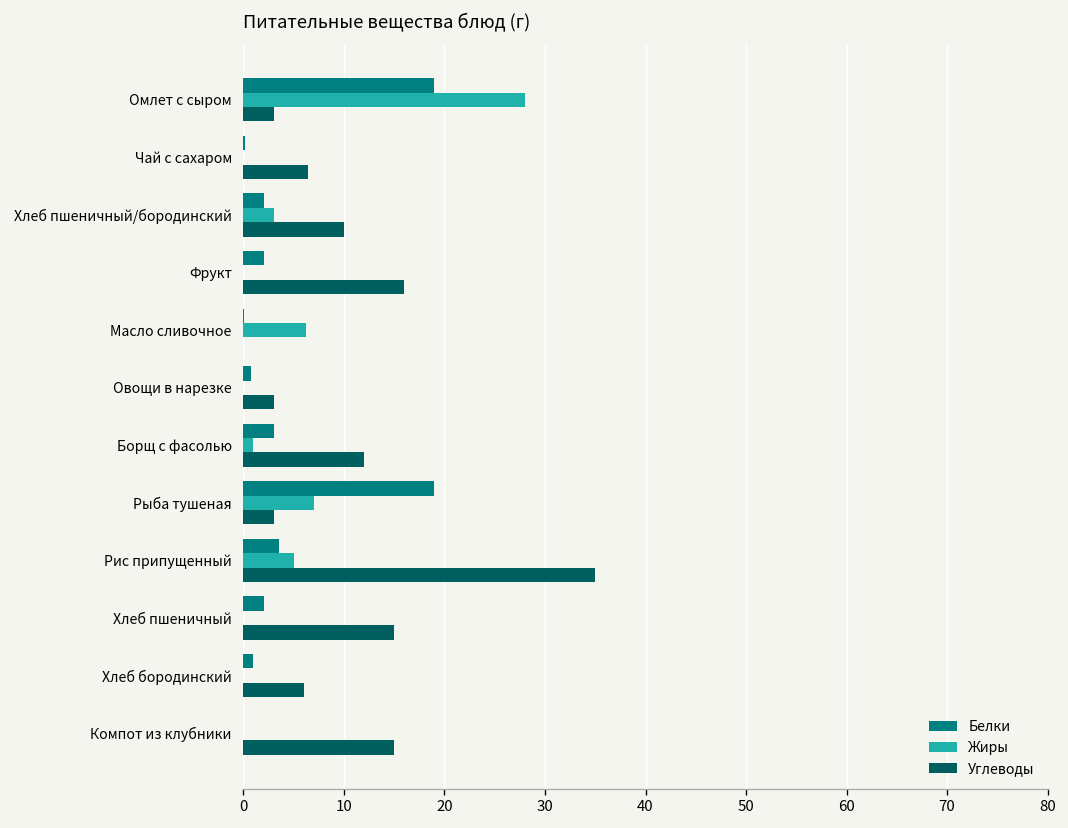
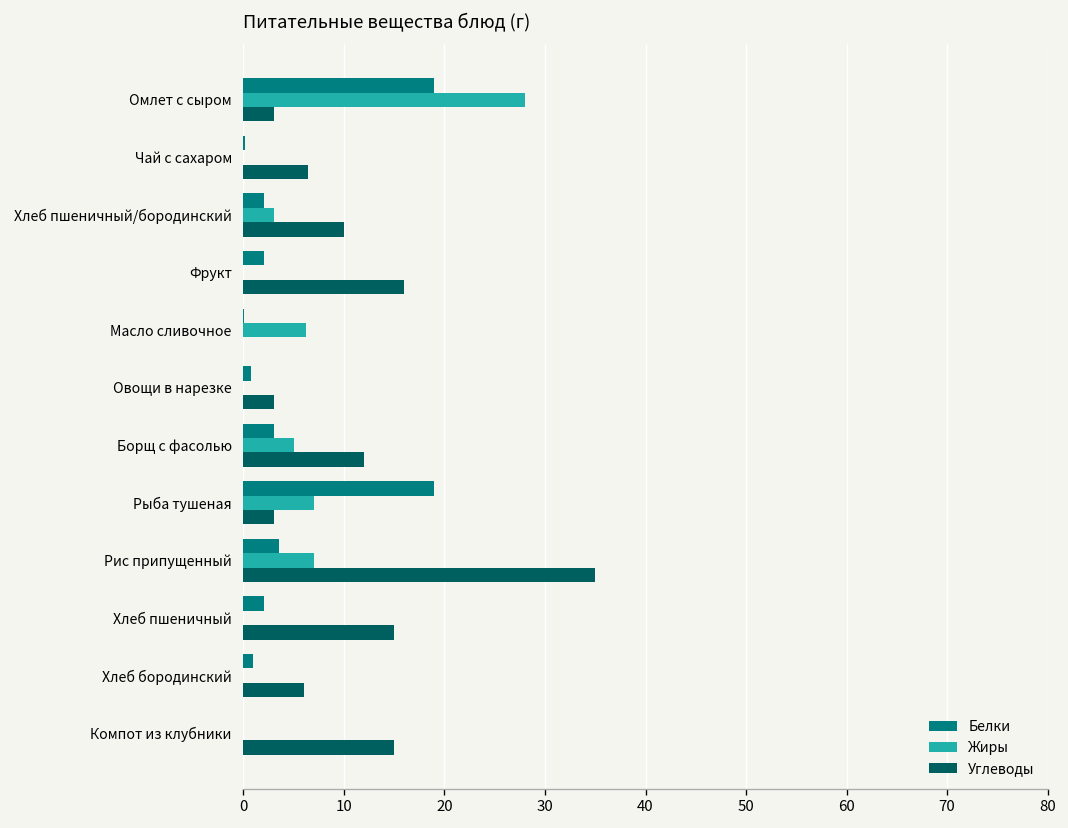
Жиры, Борщ c фасолью: 1 -> 5
Жиры, Рис припущенный: 5 -> 7
